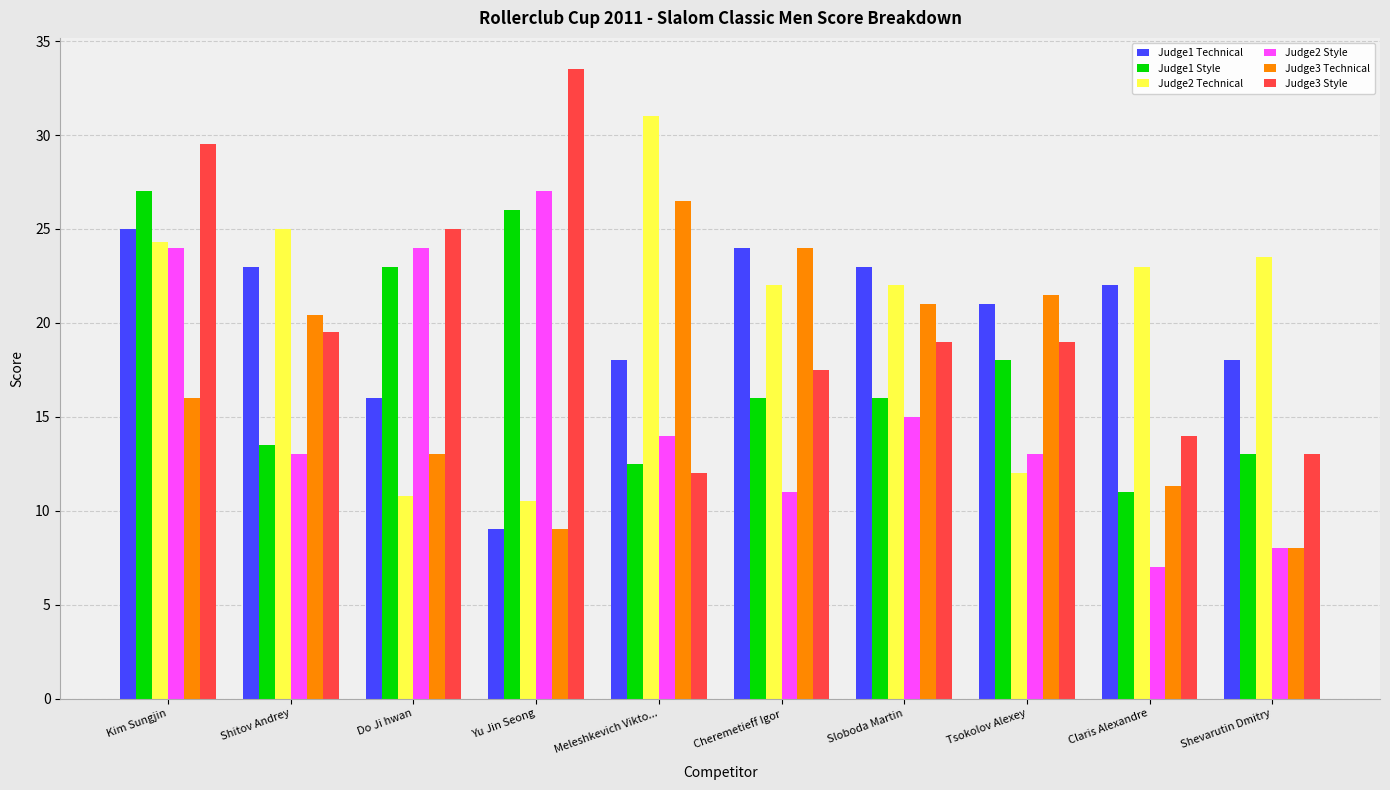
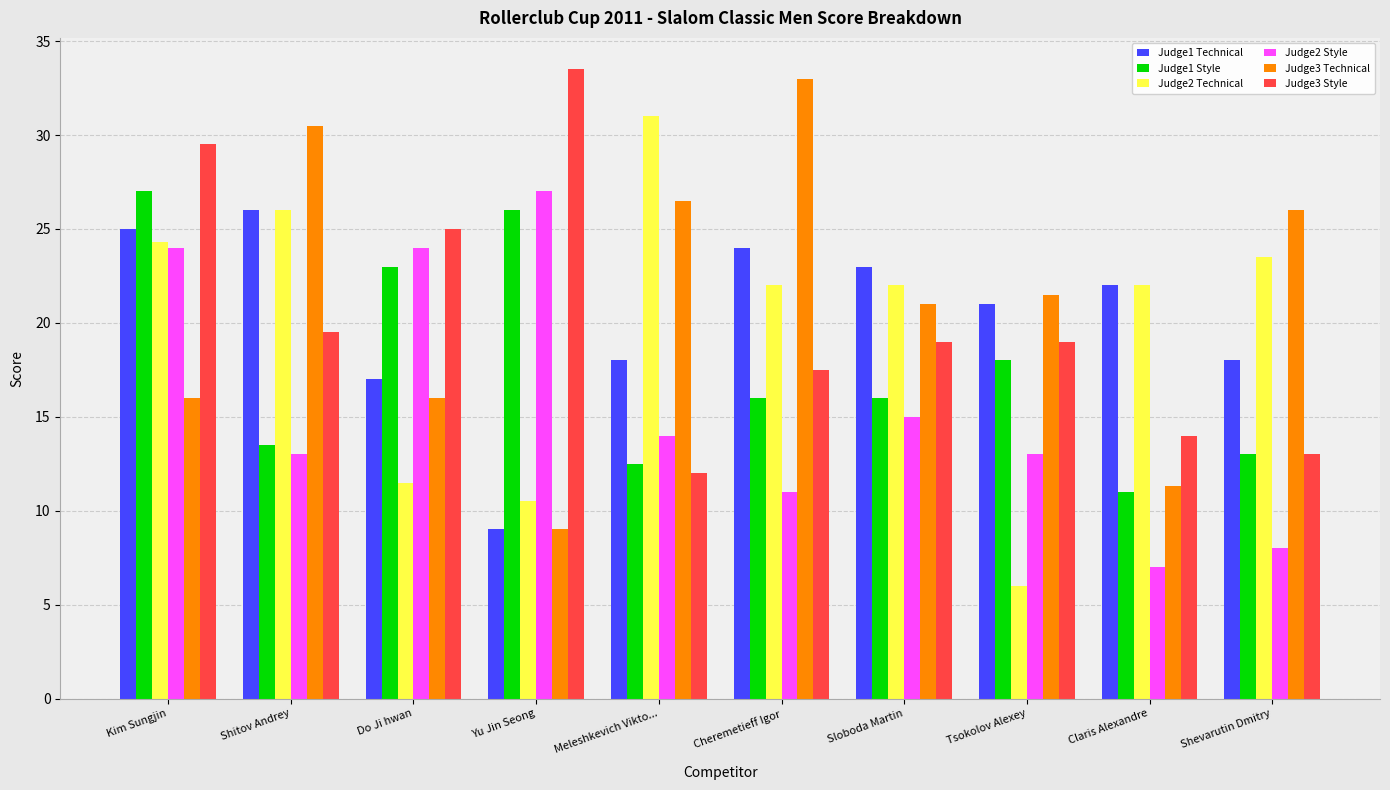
Judge1 Technical, Shitov Andrey: 23 -> 26
Judge2 Technical, Shitov Andrey: 25 -> 26
Judge3 Technical, Shitov Andrey: 20.4 -> 30.5
Judge1 Technical, Do Ji hwan: 16 -> 17
Judge2 Technical, Do Ji hwan: 10.8 -> 11.5
Judge3 Technical, Do Ji hwan: 13 -> 16
Judge3 Technical, Cheremetieff Igor: 24 -> 33
Judge2 Technical, Tsokolov Alexey: 12 -> 6
Judge2 Technical, Claris Alexandre: 23 -> 22
Judge3 Technical, Shevarutin Dmitry: 8 -> 26
